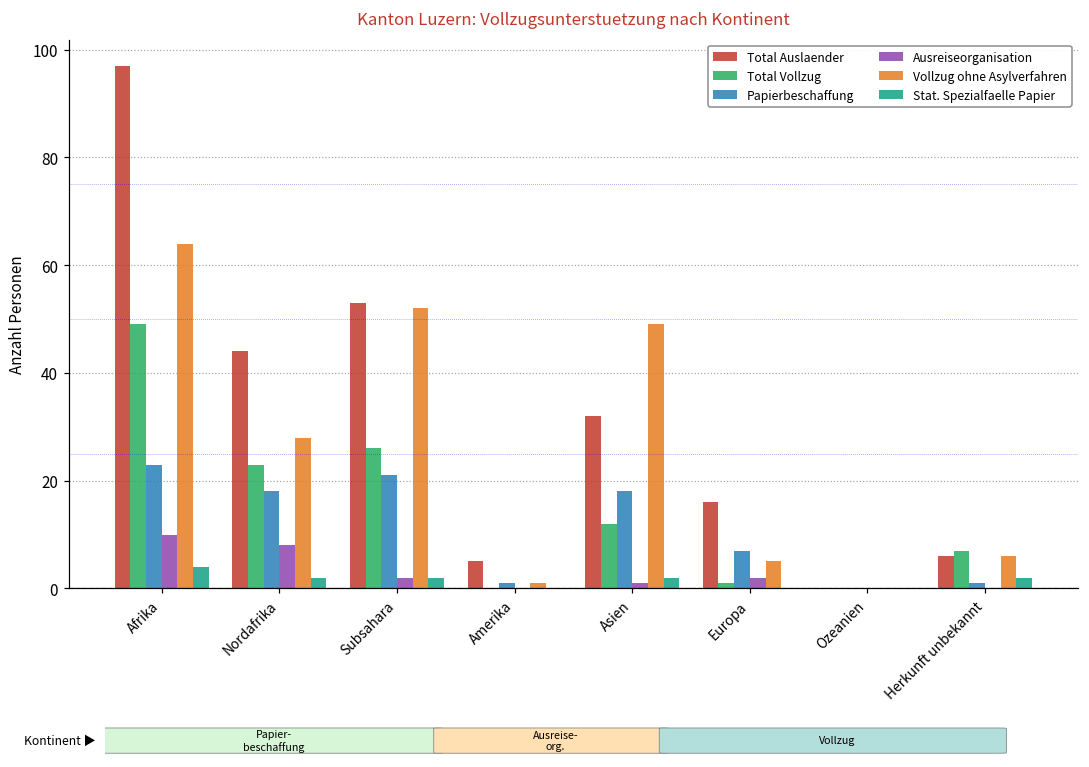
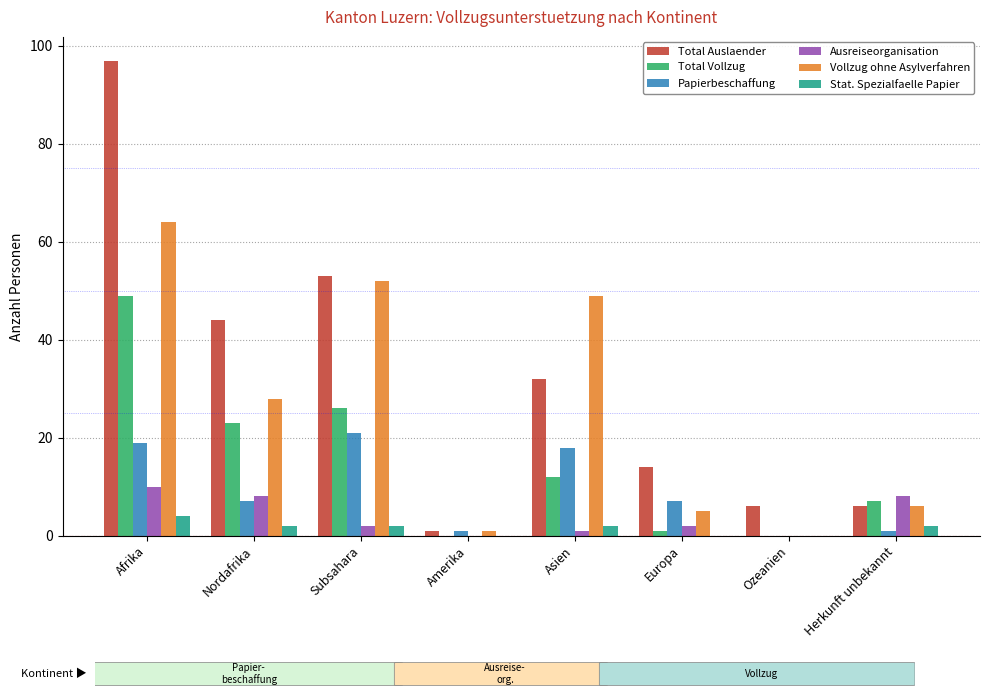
Papierbeschaffung, Afrika: 23 -> 19
Papierbeschaffung, Nordafrika: 18 -> 7
Total Auslaender, Amerika: 5 -> 1
Total Auslaender, Europa: 16 -> 14
Total Auslaender, Ozeanien: 0 -> 6
Ausreiseorganisation, Herkunft unbekannt: 0 -> 8
